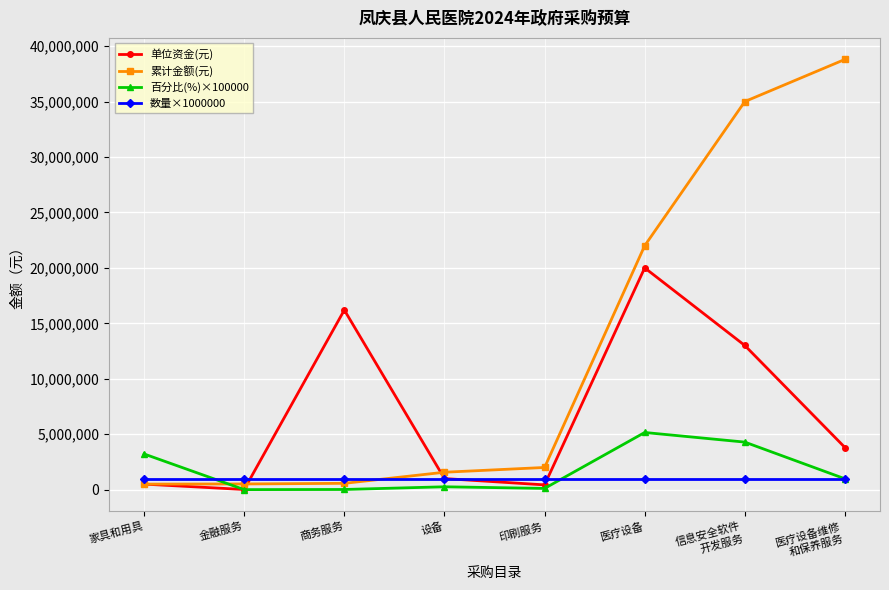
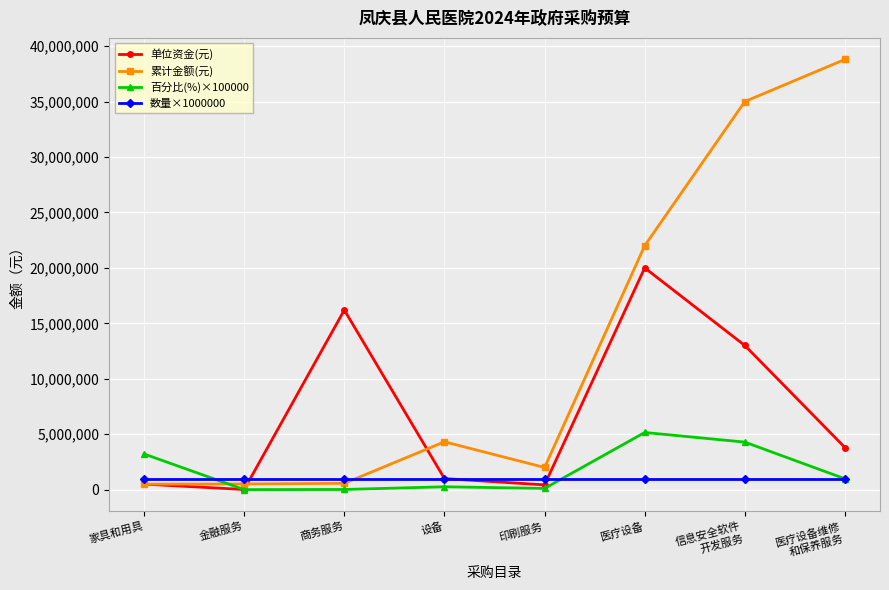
累计金额(元), 设备: 1,600,000 -> 4,300,000
